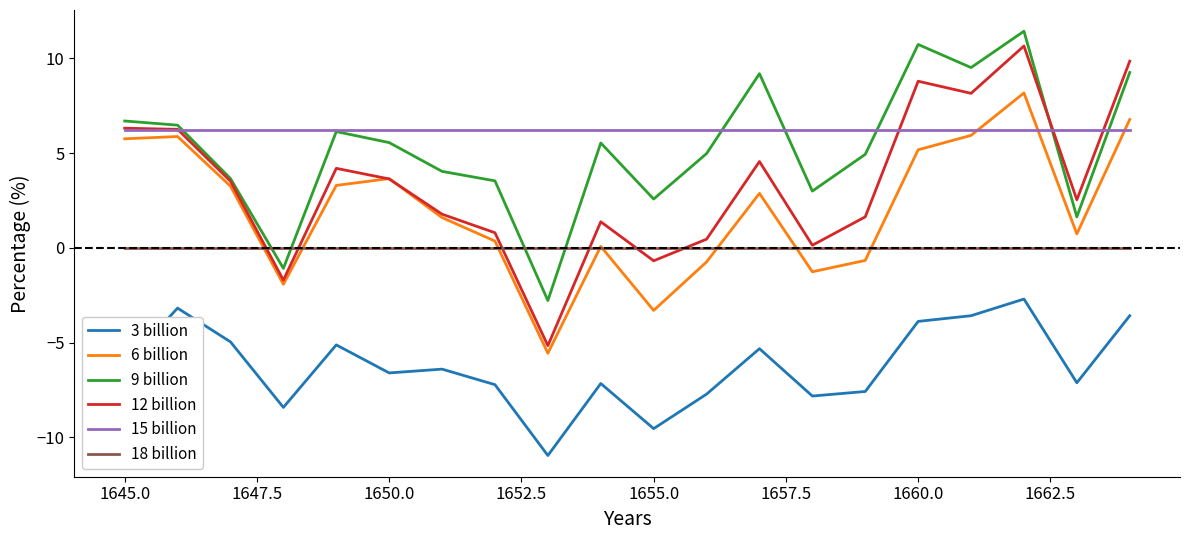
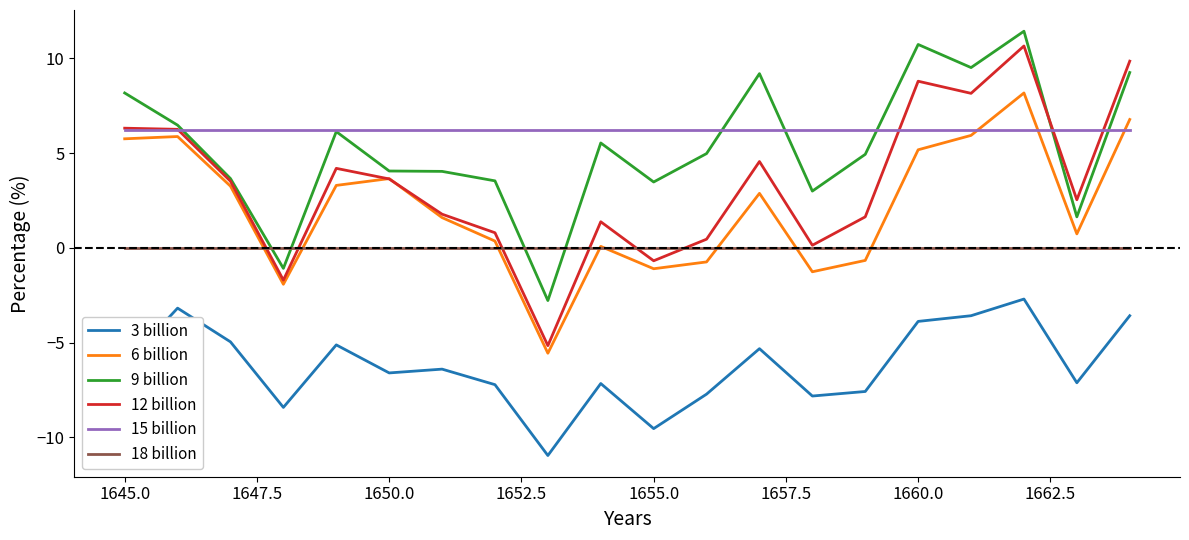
9 billion, 1645.0: 6.7 -> 8.2
9 billion, 1650.0: 5.6 -> 4.1
6 billion, 1655.0: -3.3 -> -1.1
9 billion, 1655.0: 2.6 -> 3.5
